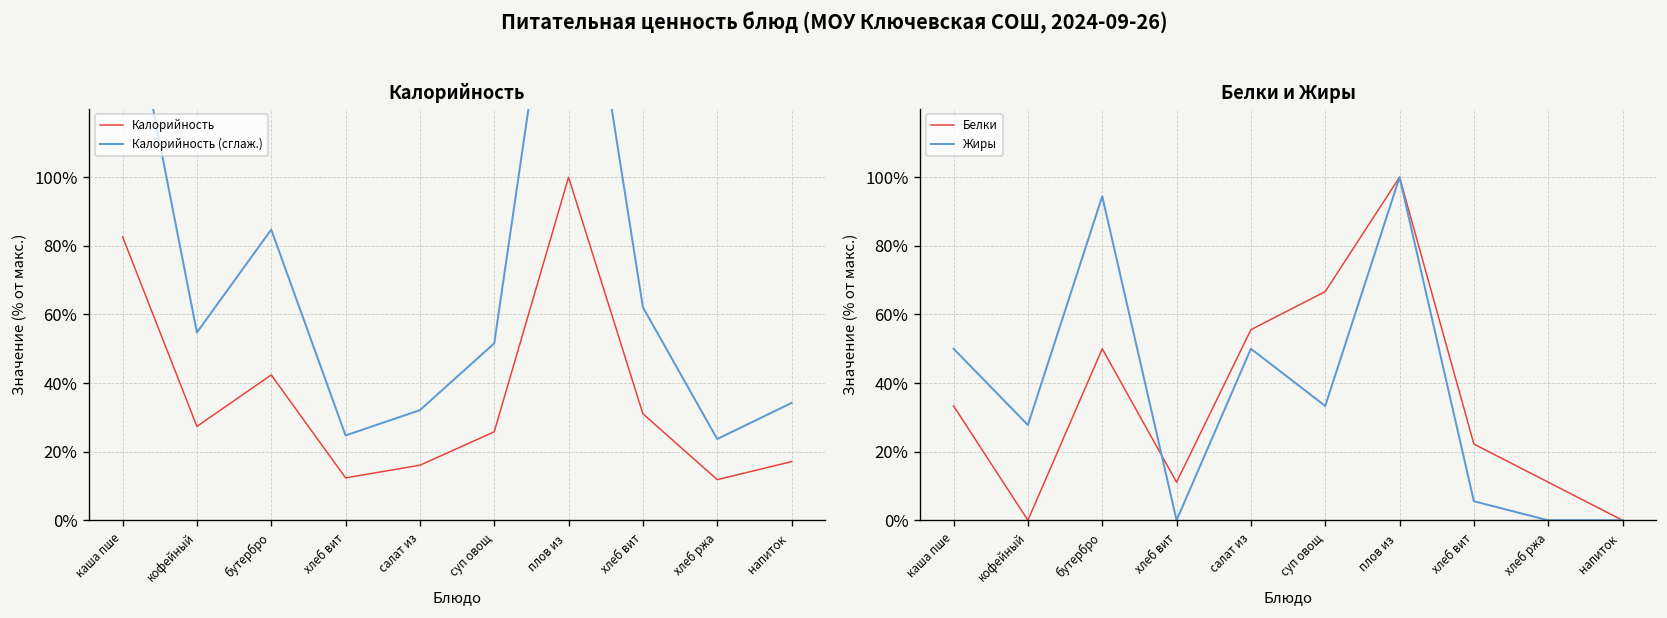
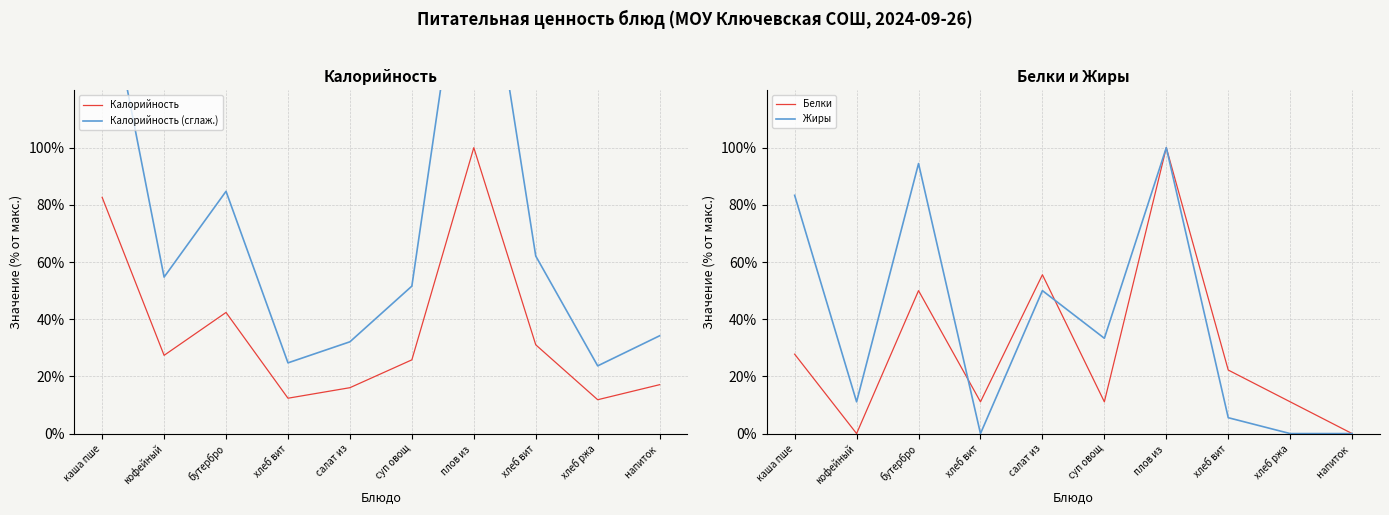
Белки и Жиры, Белки, каша пше: 33% -> 28%
Белки и Жиры, Жиры, каша пше: 50% -> 83%
Белки и Жиры, Жиры, кофейный: 28% -> 11%
Белки и Жиры, Белки, суп овощ: 67% -> 11%
